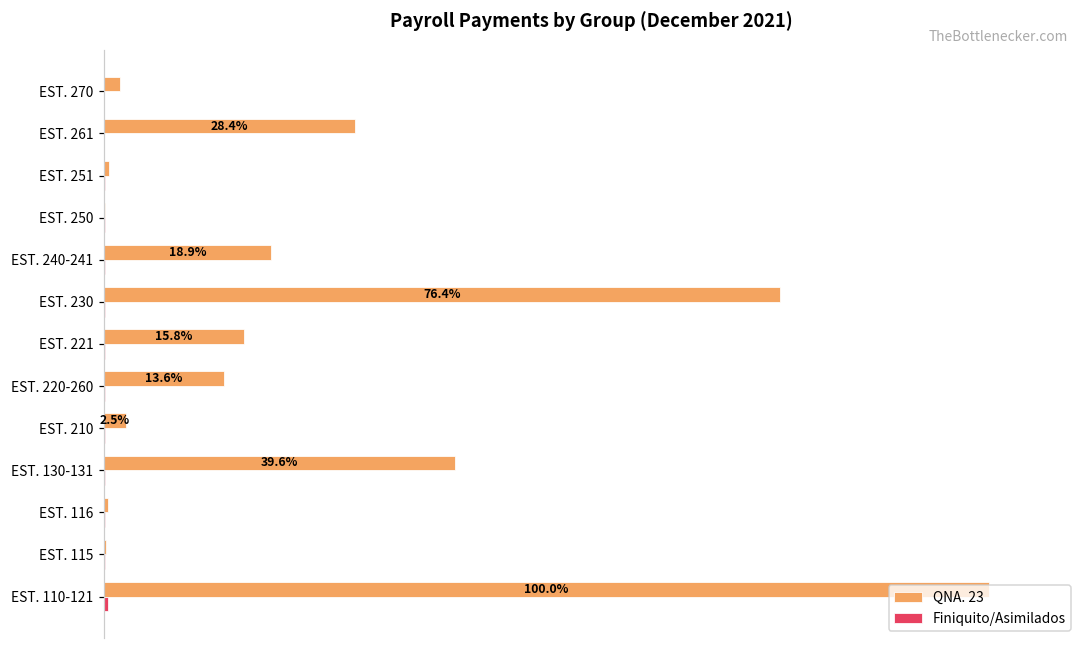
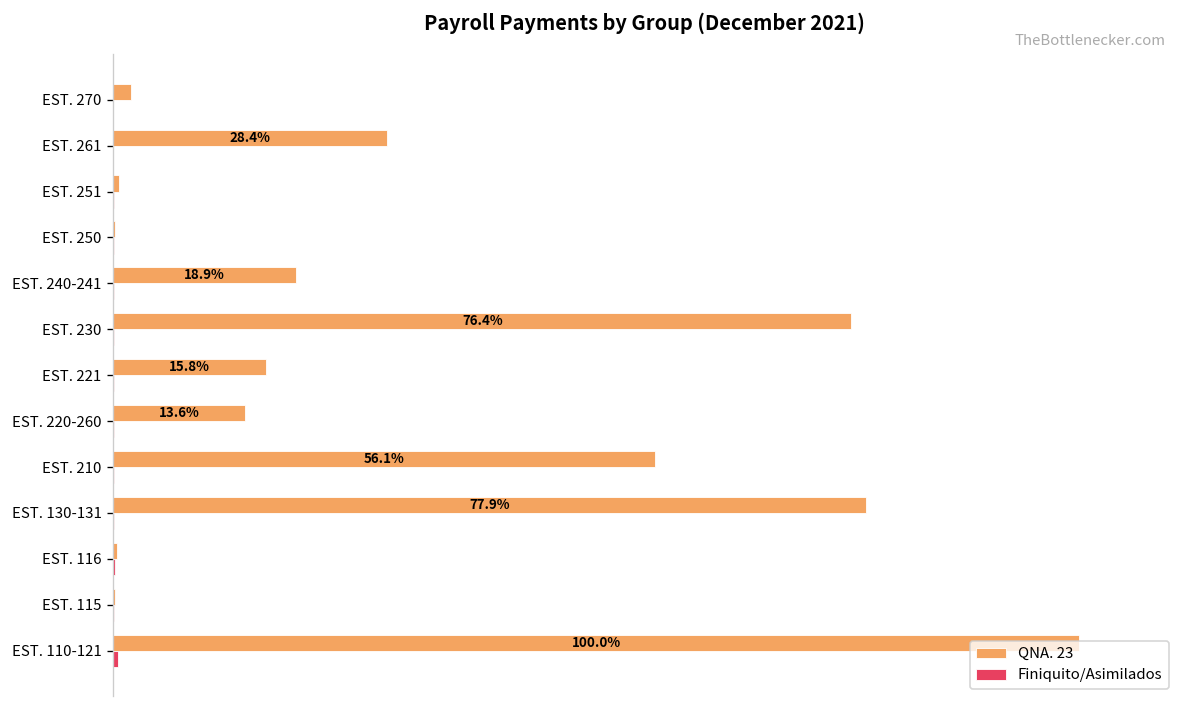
QNA. 23, EST. 210: 2.5% -> 56.1%
QNA. 23, EST. 130-131: 39.6% -> 77.9%
